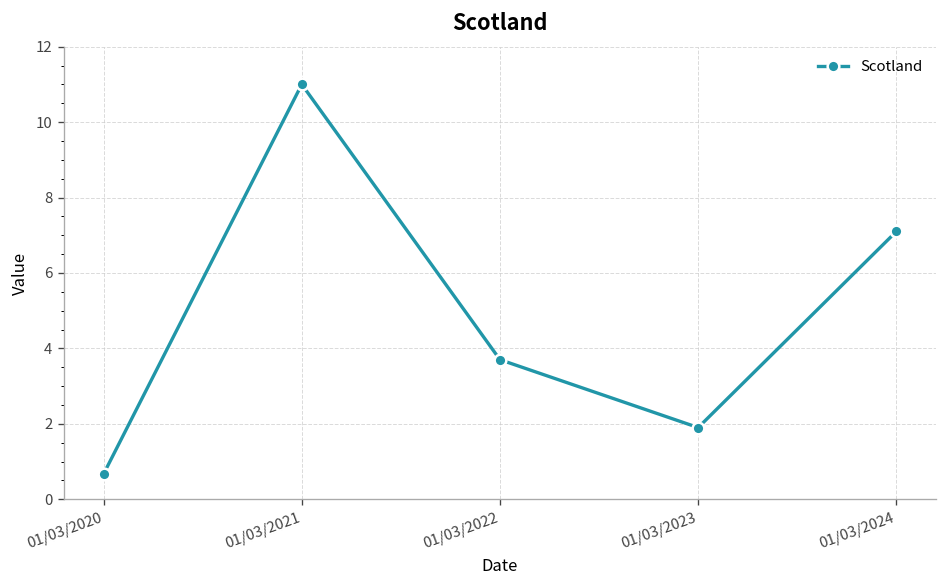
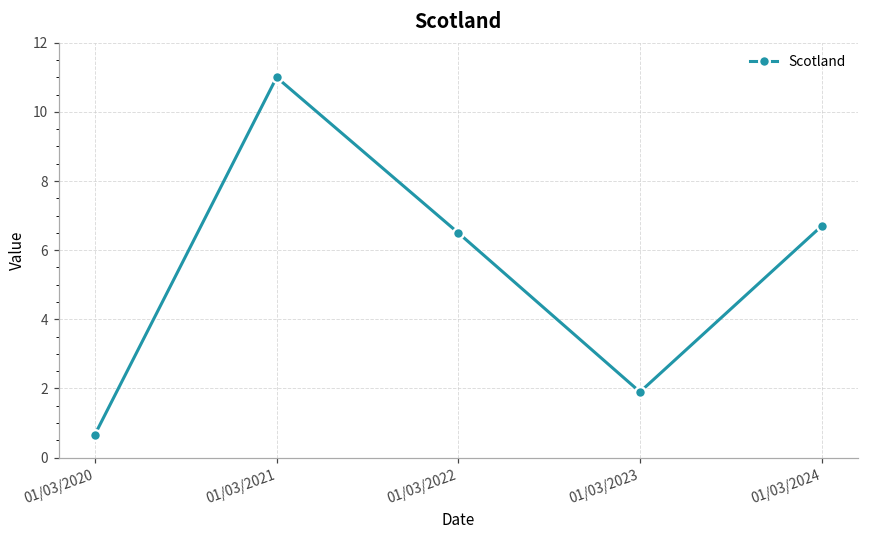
01/03/2022: 3.7 -> 6.5
01/03/2024: 7.1 -> 6.7
